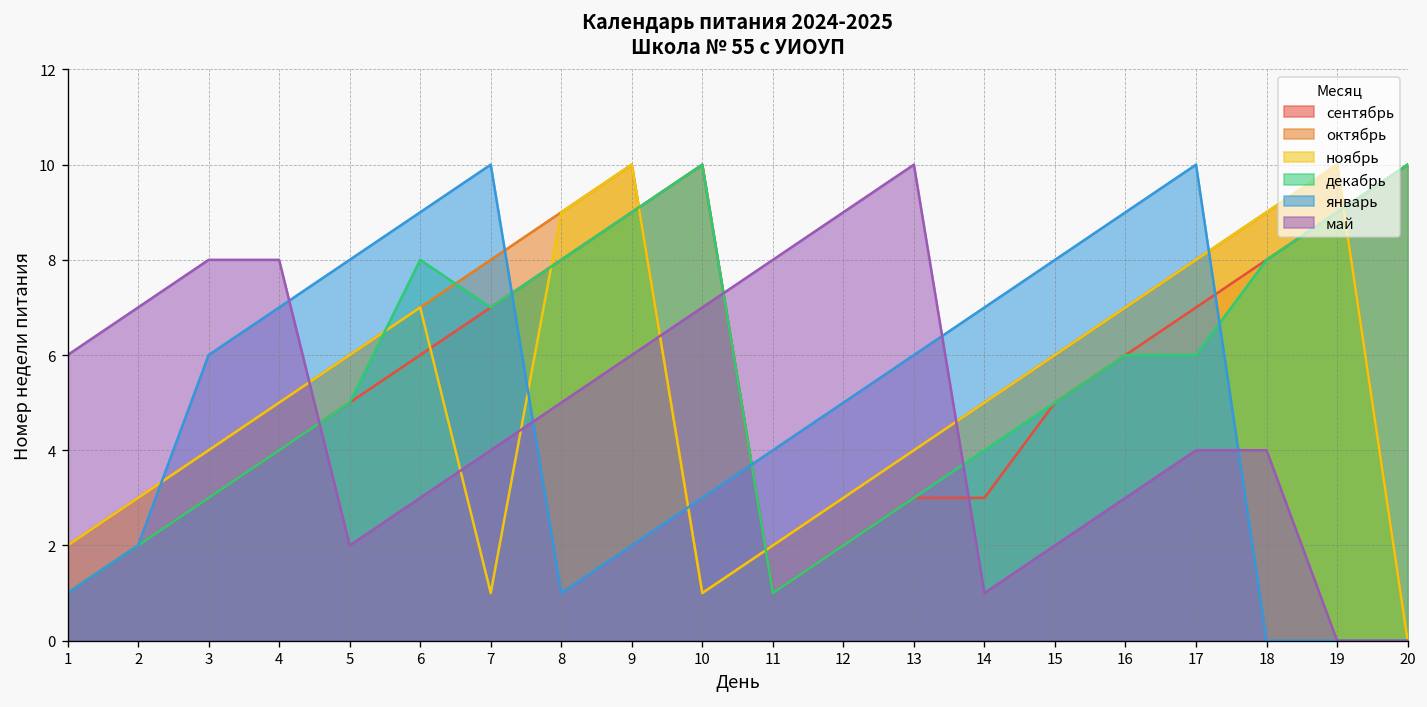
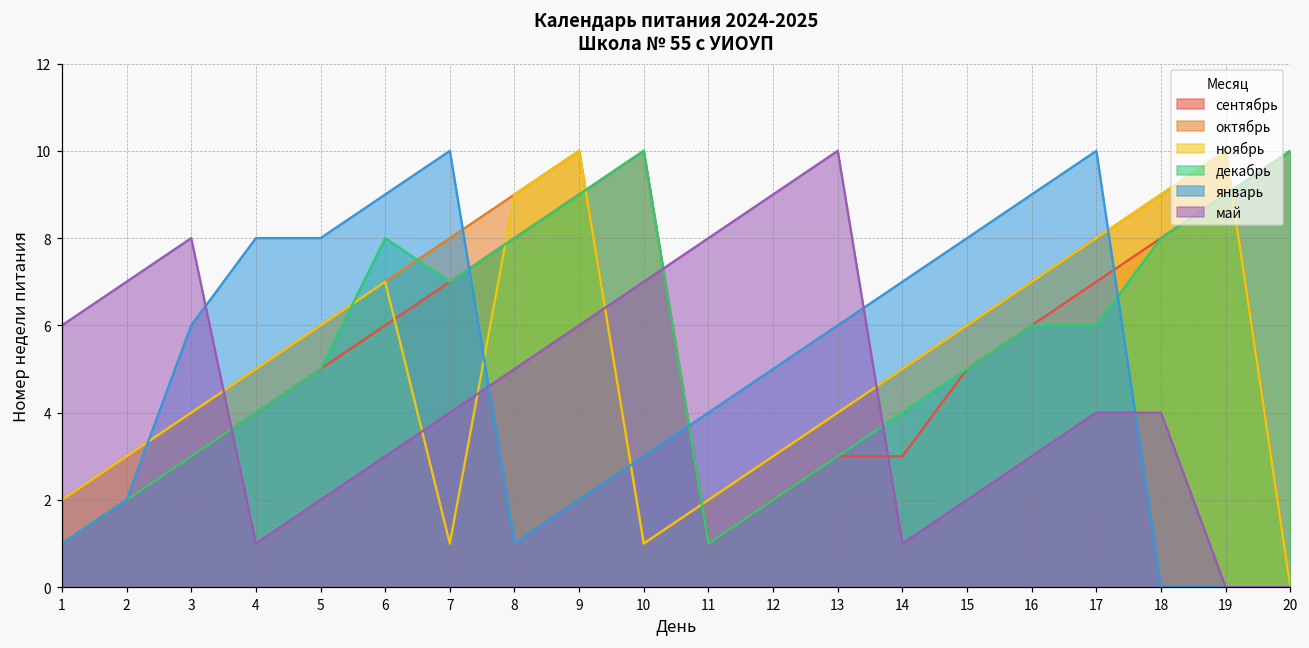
январь, 4: 7 -> 8
май, 4: 8 -> 1
